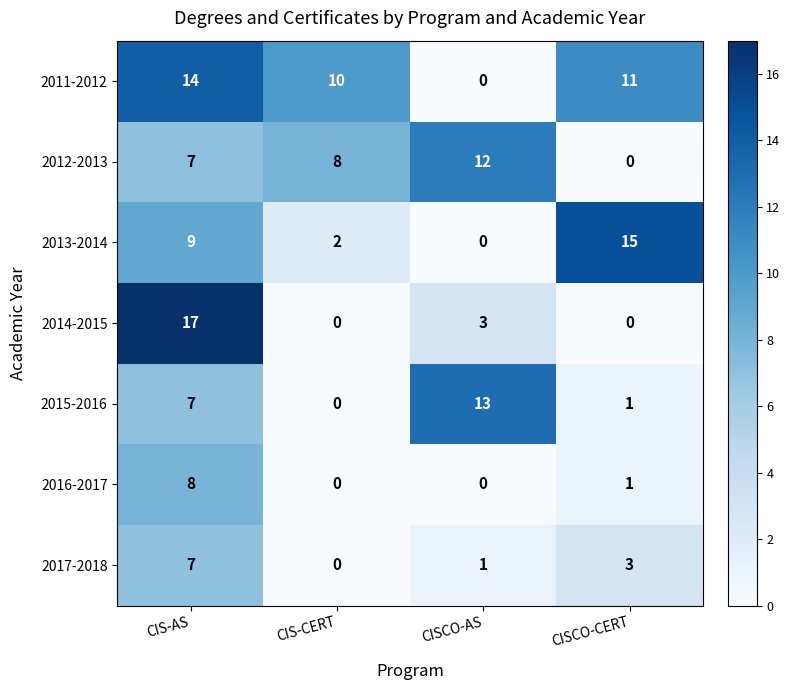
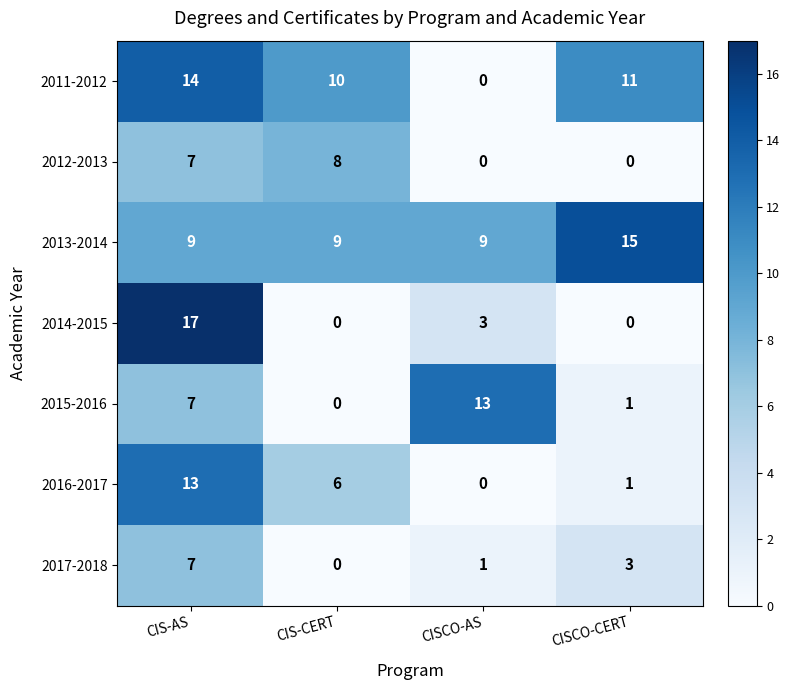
2012-2013, CISCO-AS: 12 -> 0
2013-2014, CIS-CERT: 2 -> 9
2013-2014, CISCO-AS: 0 -> 9
2016-2017, CIS-AS: 8 -> 13
2016-2017, CIS-CERT: 0 -> 6
